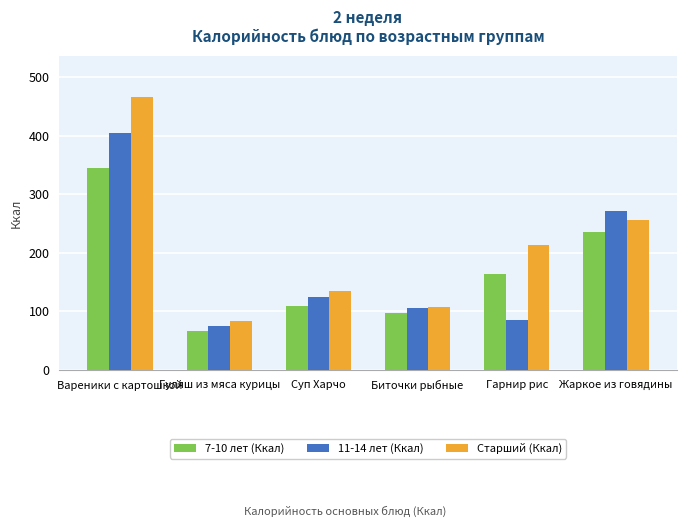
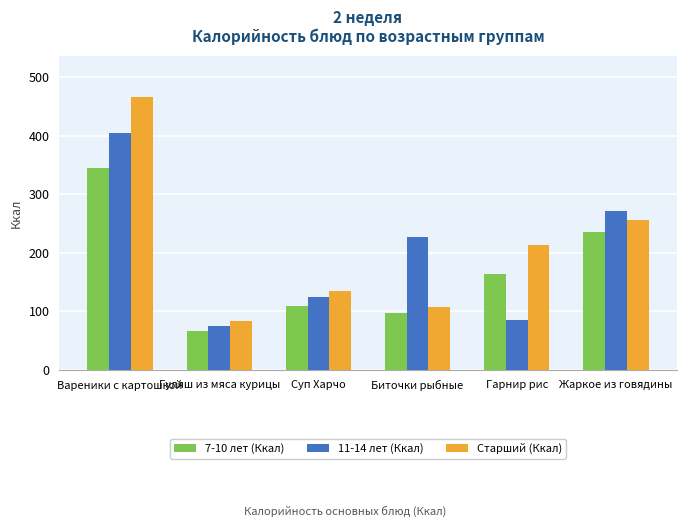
11-14 лет (Ккал), Биточки рыбные: 110 -> 230
